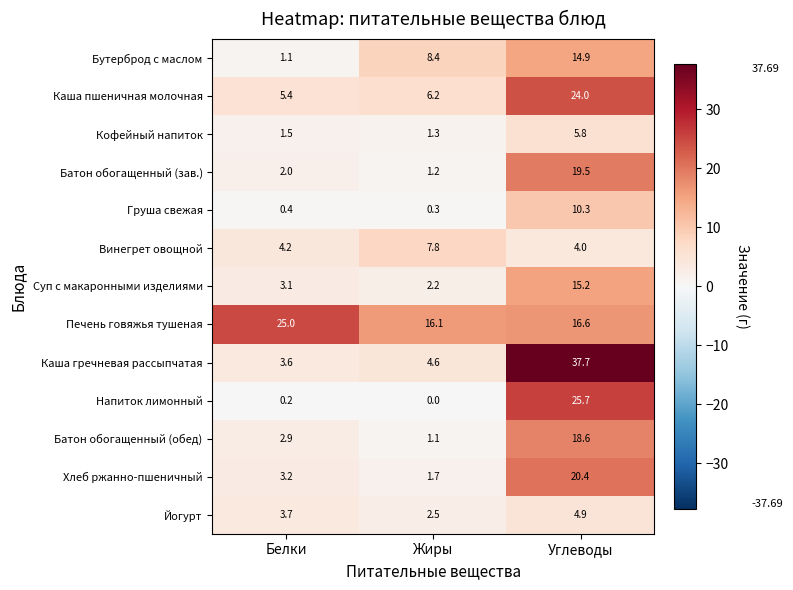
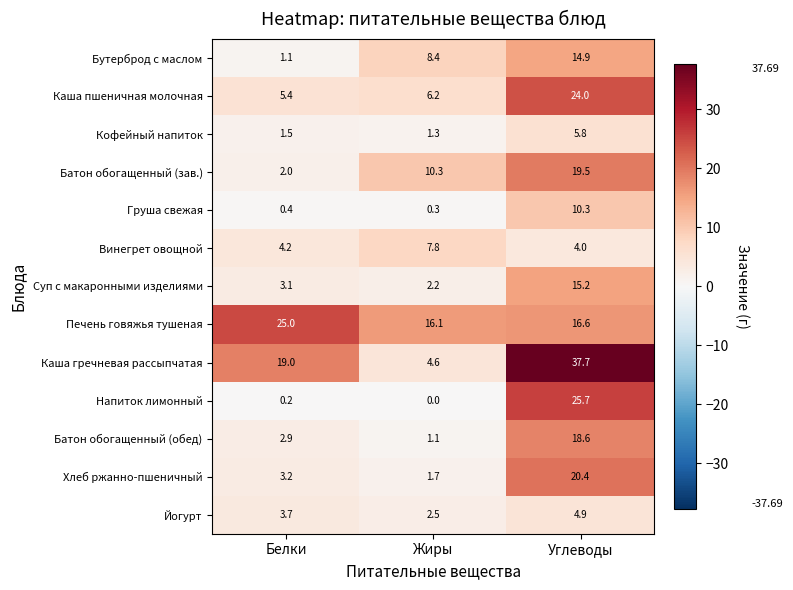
Батон обогащенный (зав.), Жиры: 1.2 -> 10.3
Каша гречневая рассыпчатая, Белки: 3.6 -> 19.0
